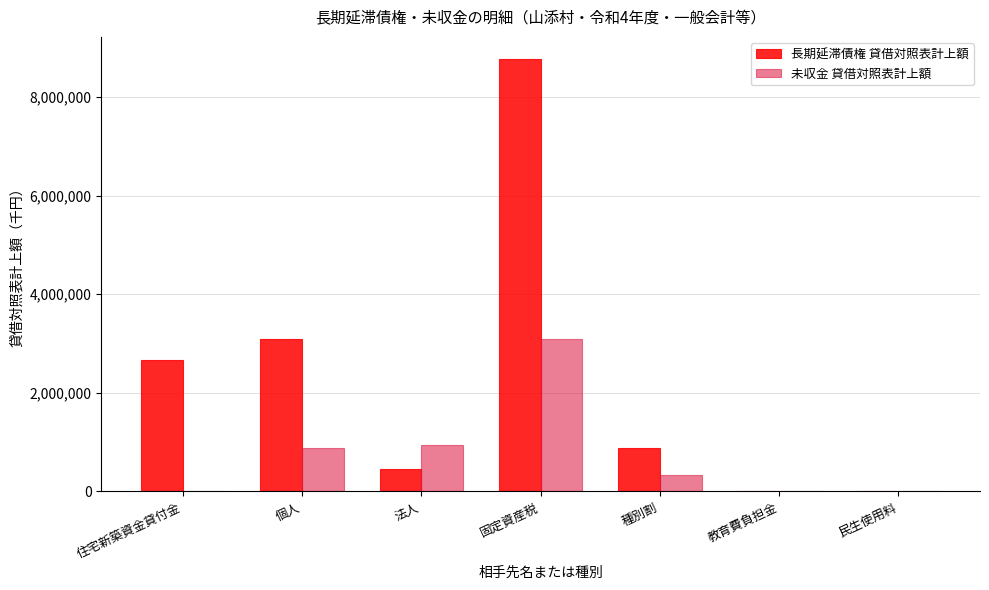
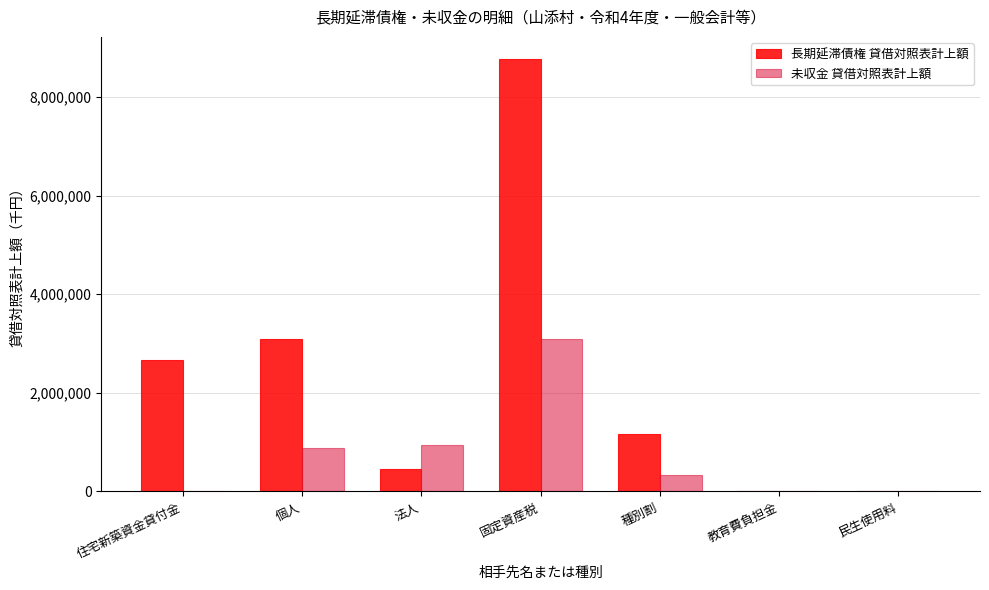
長期延滞債権 貸借対照表計上額, 種別割: 900,000 -> 1,200,000
